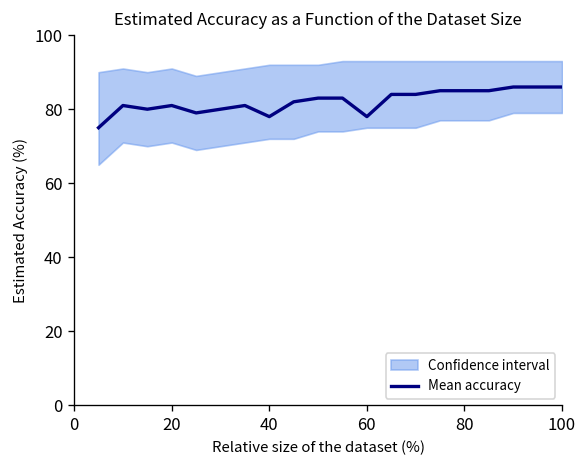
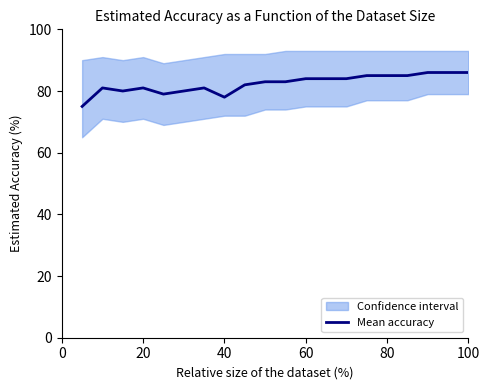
Mean accuracy, 60: 78 -> 84
